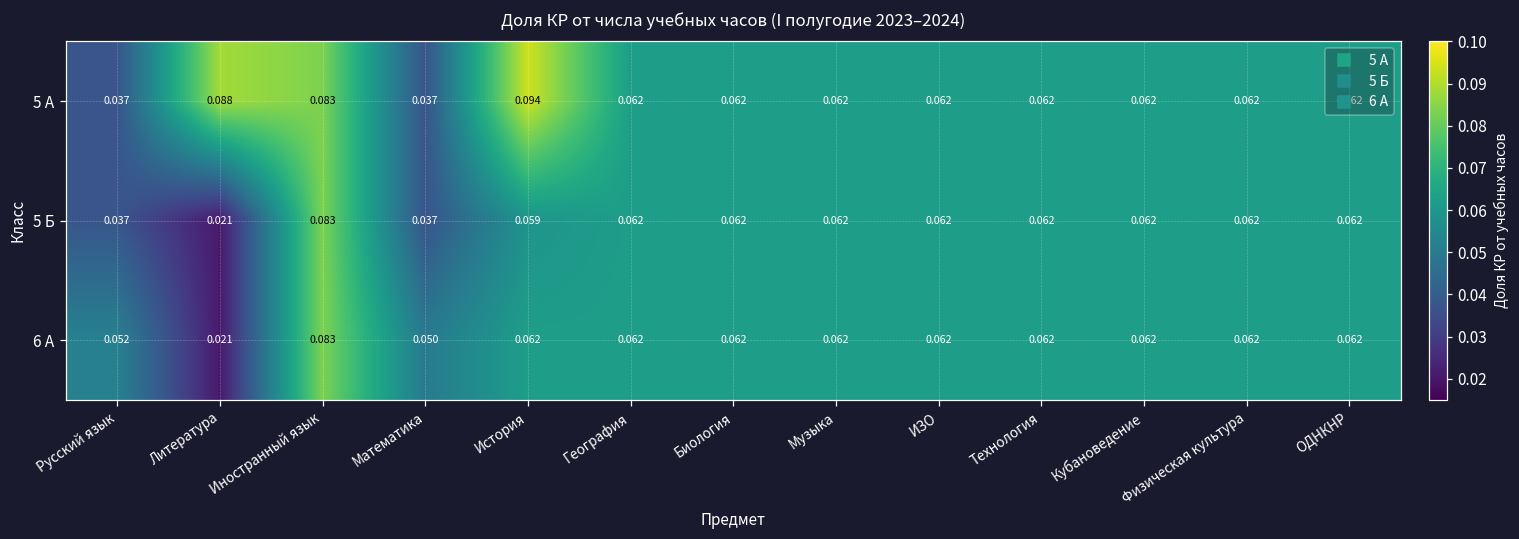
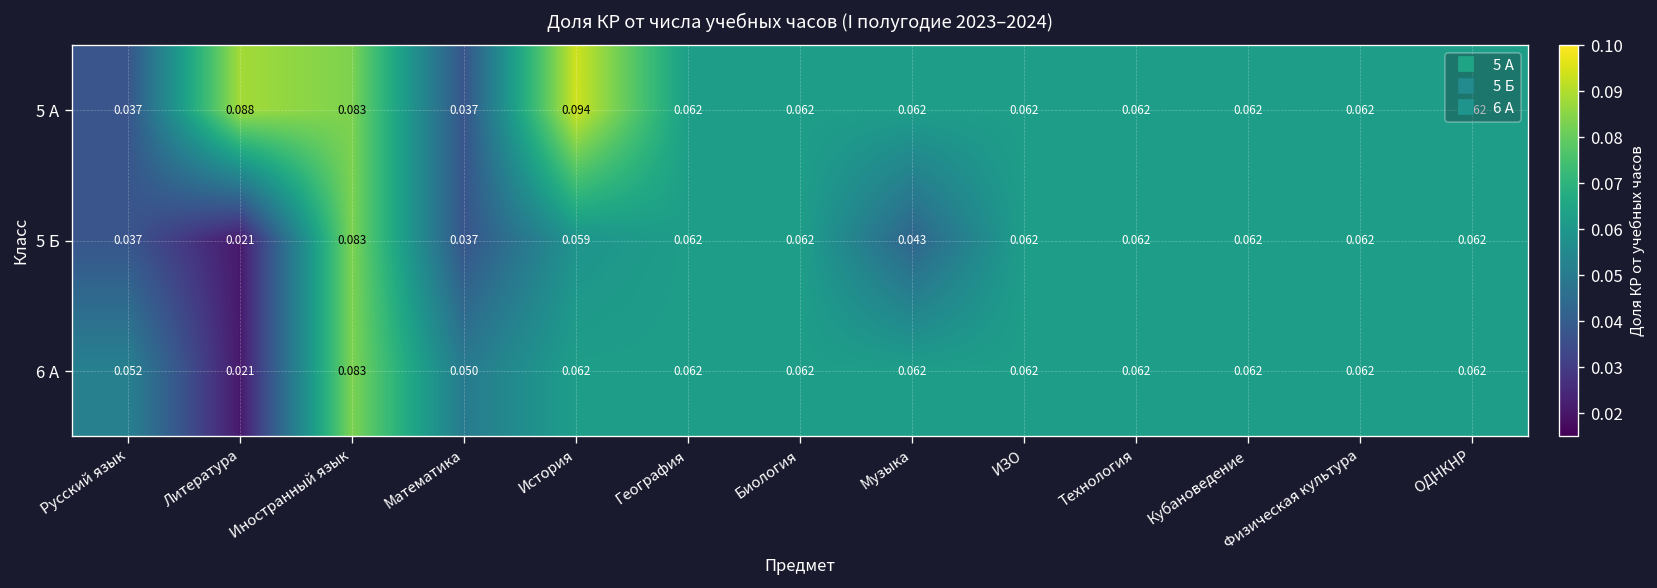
5 Б, Музыка: 0.062 -> 0.043
